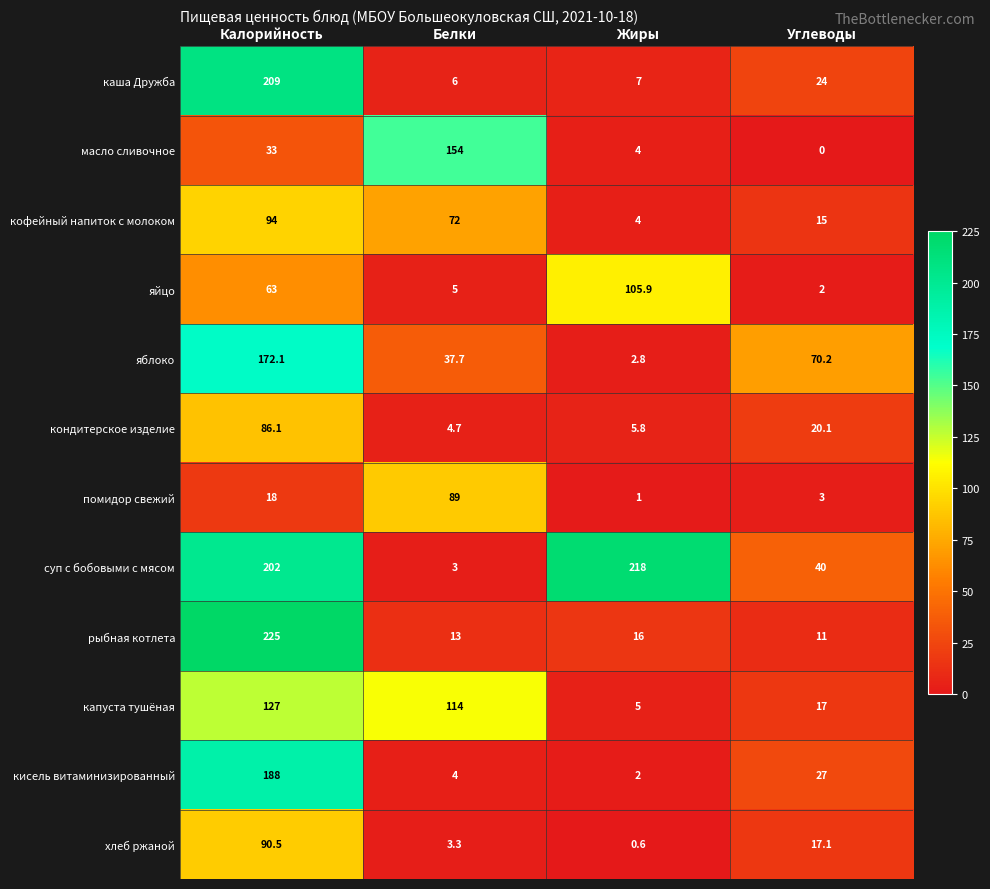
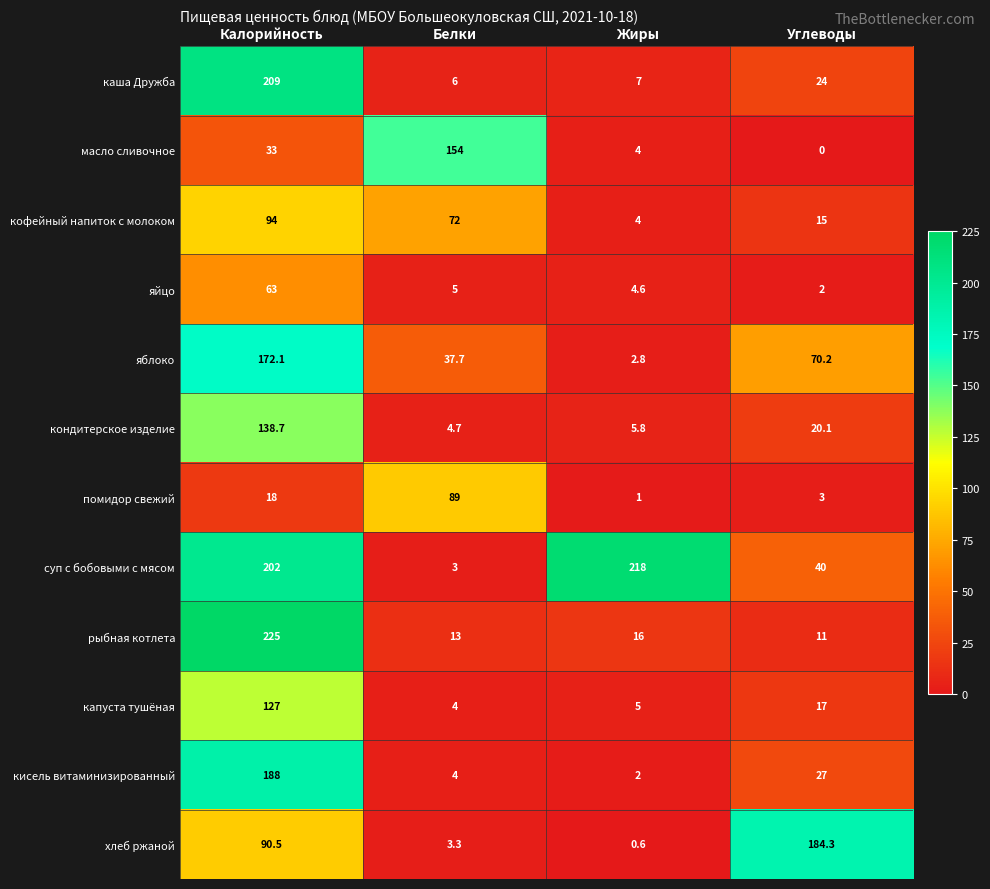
яйцо, Жиры: 105.9 -> 4.6
кондитерское изделие, Калорийность: 86.1 -> 138.7
капуста тушёная, Белки: 114 -> 4
хлеб ржаной, Углеводы: 17.1 -> 184.3
